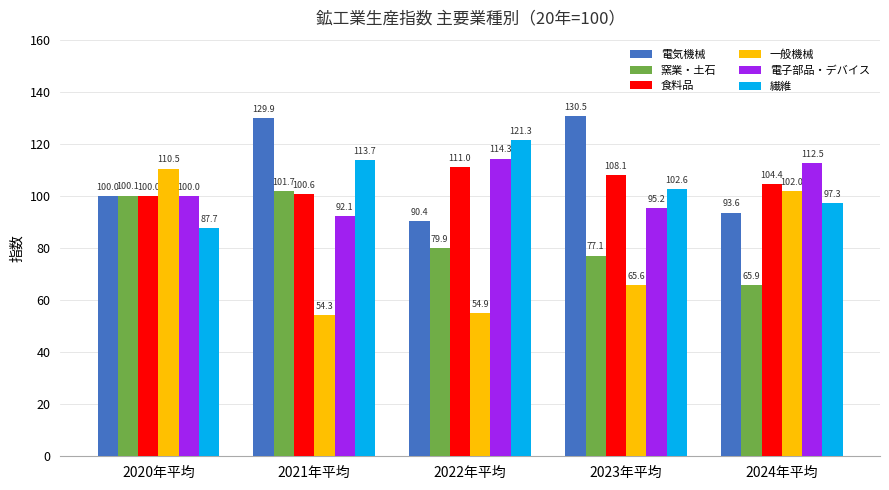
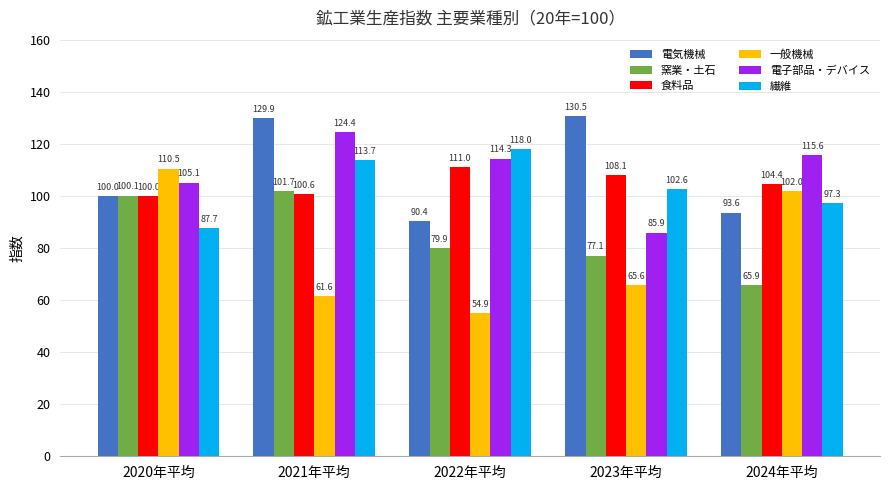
電子部品・デバイス, 2020年平均: 100.0 -> 105.1
一般機械, 2021年平均: 54.3 -> 61.6
電子部品・デバイス, 2021年平均: 92.1 -> 124.4
繊維, 2022年平均: 121.3 -> 118.0
電子部品・デバイス, 2023年平均: 95.2 -> 85.9
電子部品・デバイス, 2024年平均: 112.5 -> 115.6
